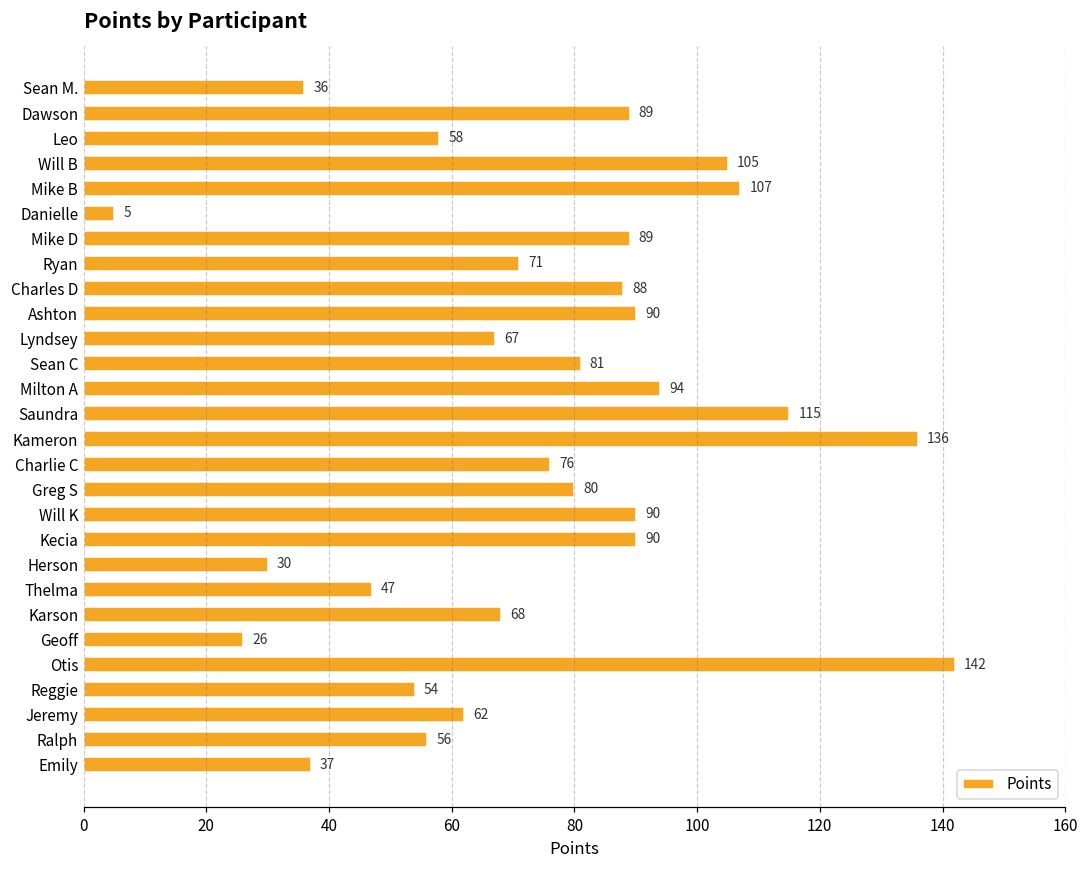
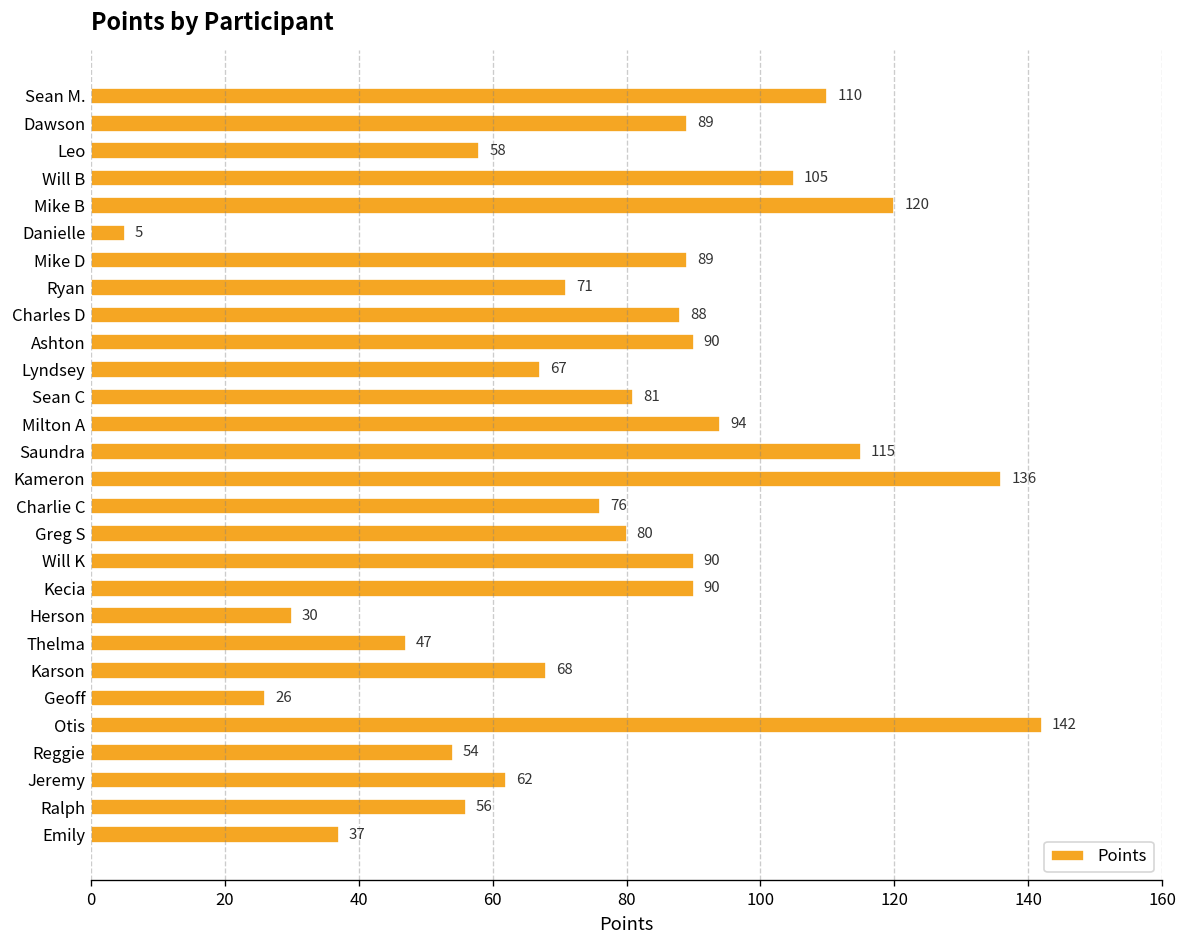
Sean M.: 36 -> 110
Mike B: 107 -> 120
